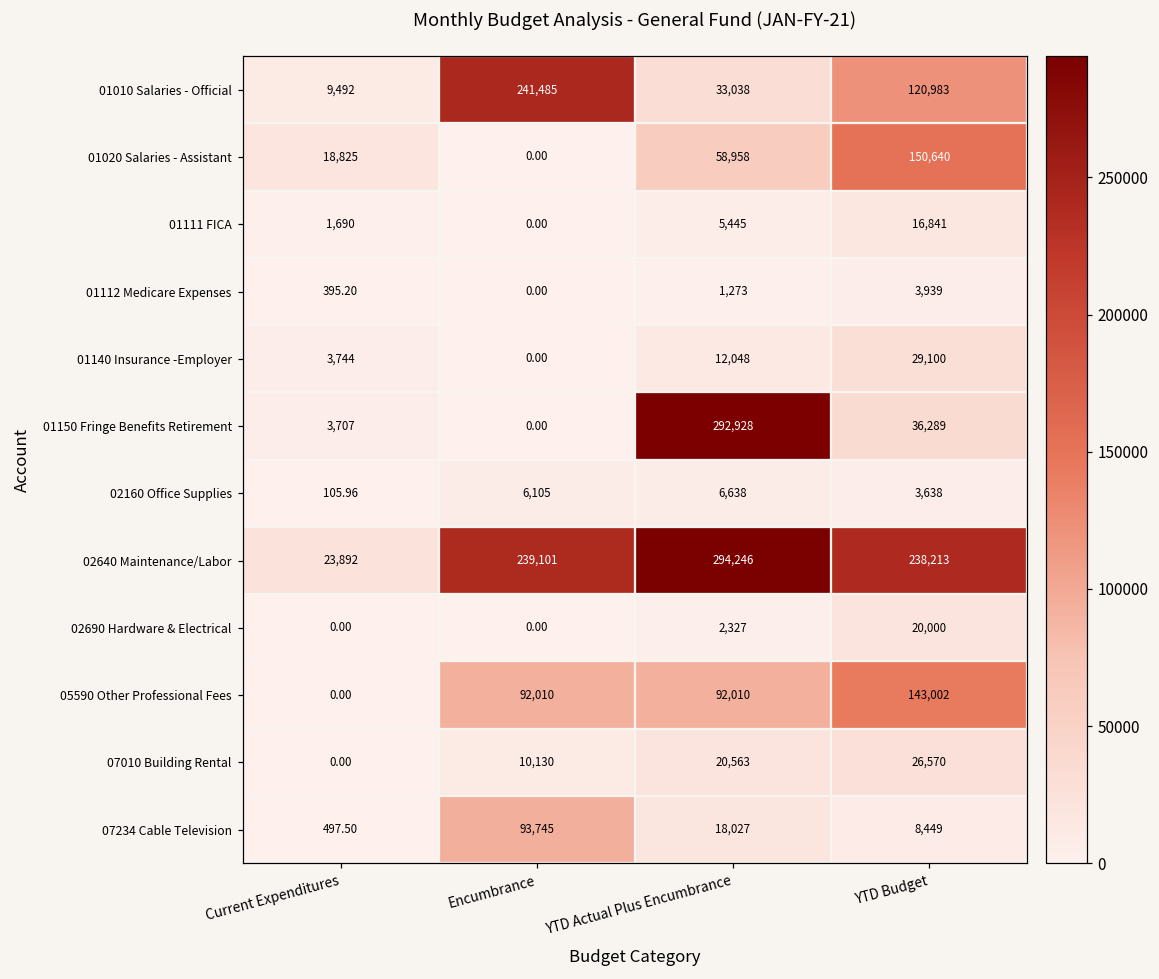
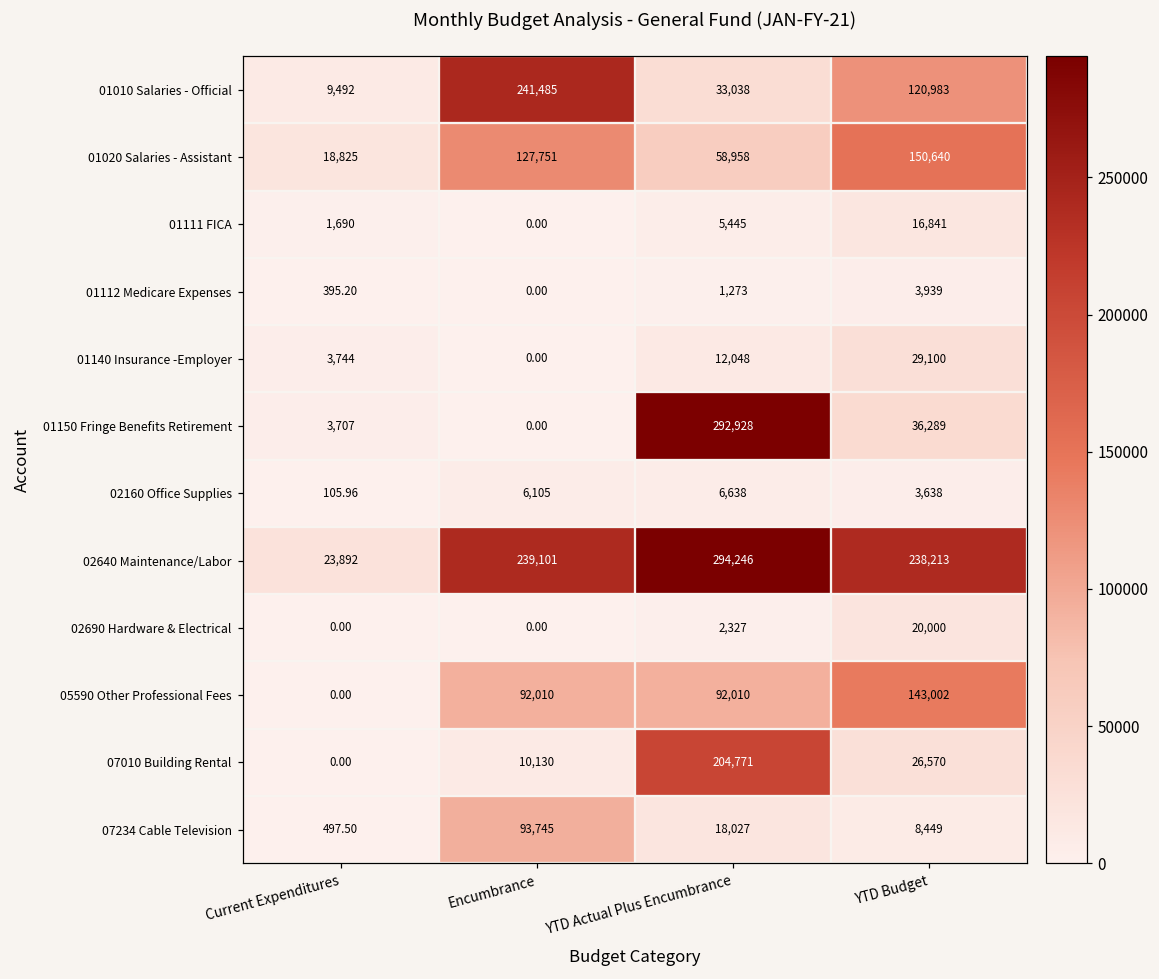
01020 Salaries - Assistant, Encumbrance: 0.00 -> 127,751
07010 Building Rental, YTD Actual Plus Encumbrance: 20,563 -> 204,771
